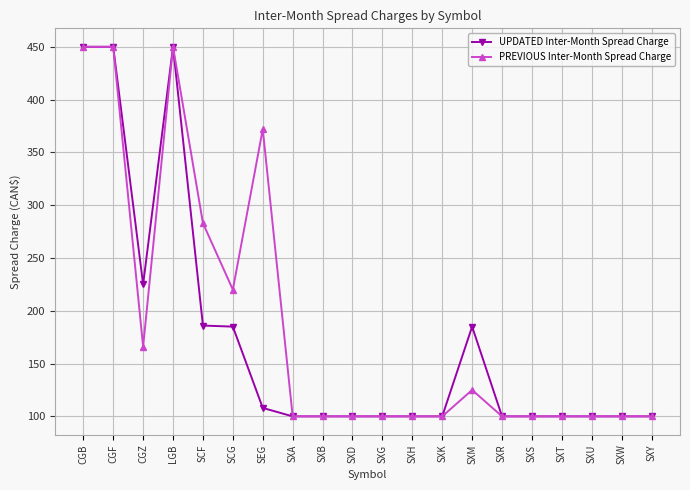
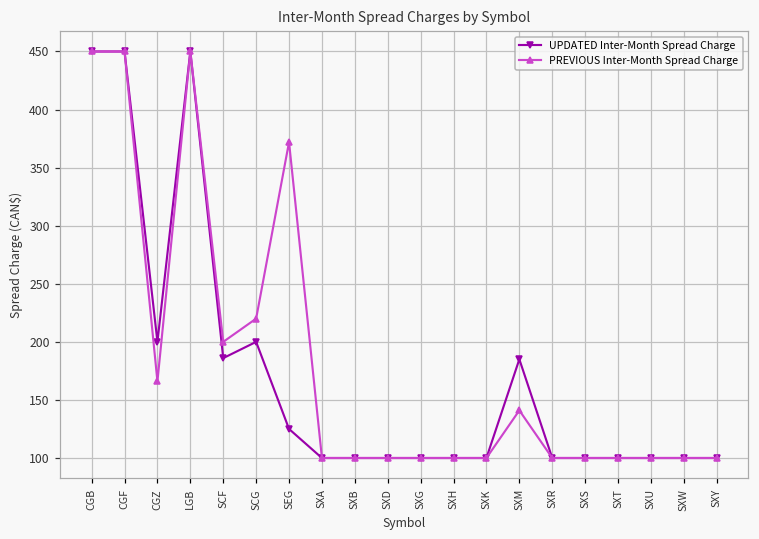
UPDATED Inter-Month Spread Charge, CGZ: 225 -> 200
PREVIOUS Inter-Month Spread Charge, SCF: 283 -> 200
UPDATED Inter-Month Spread Charge, SCG: 185 -> 200
UPDATED Inter-Month Spread Charge, SEG: 108 -> 125
PREVIOUS Inter-Month Spread Charge, SXM: 125 -> 141
